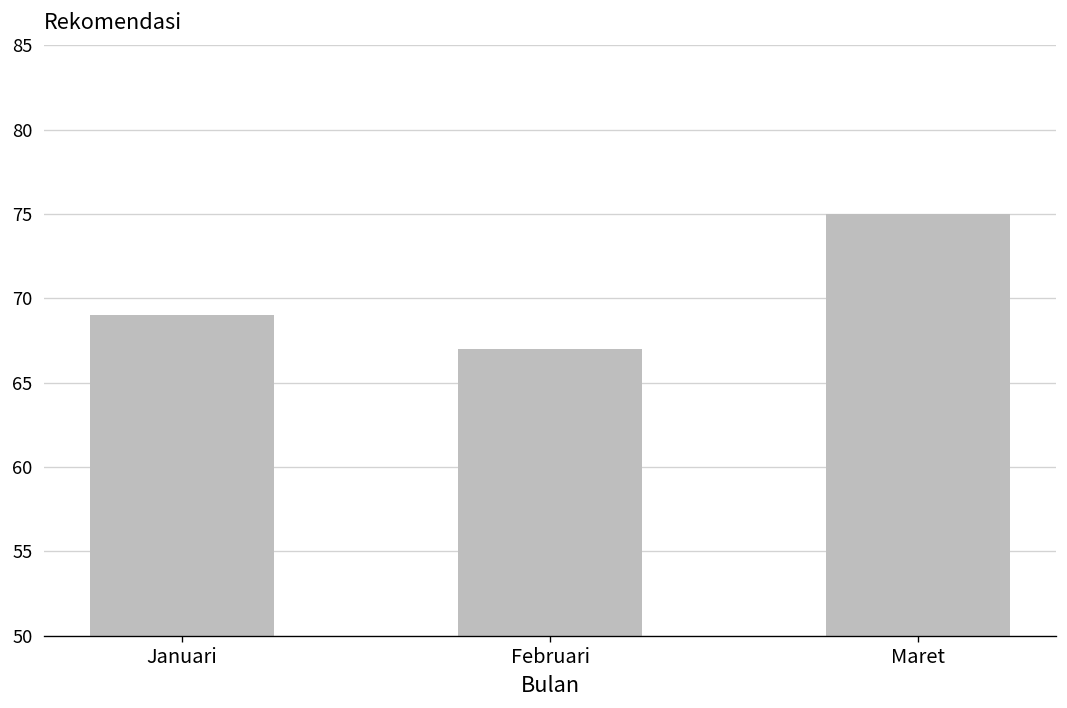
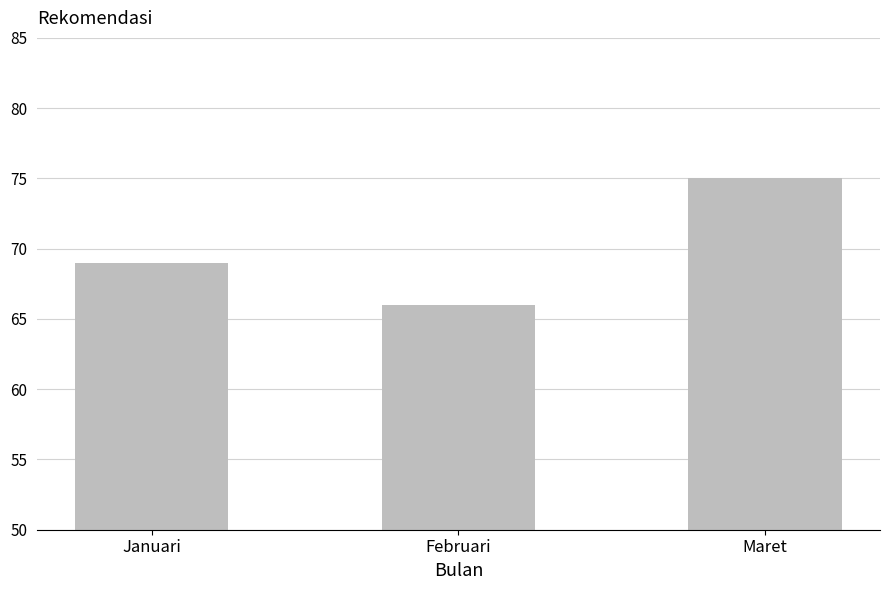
Februari: 67 -> 66
